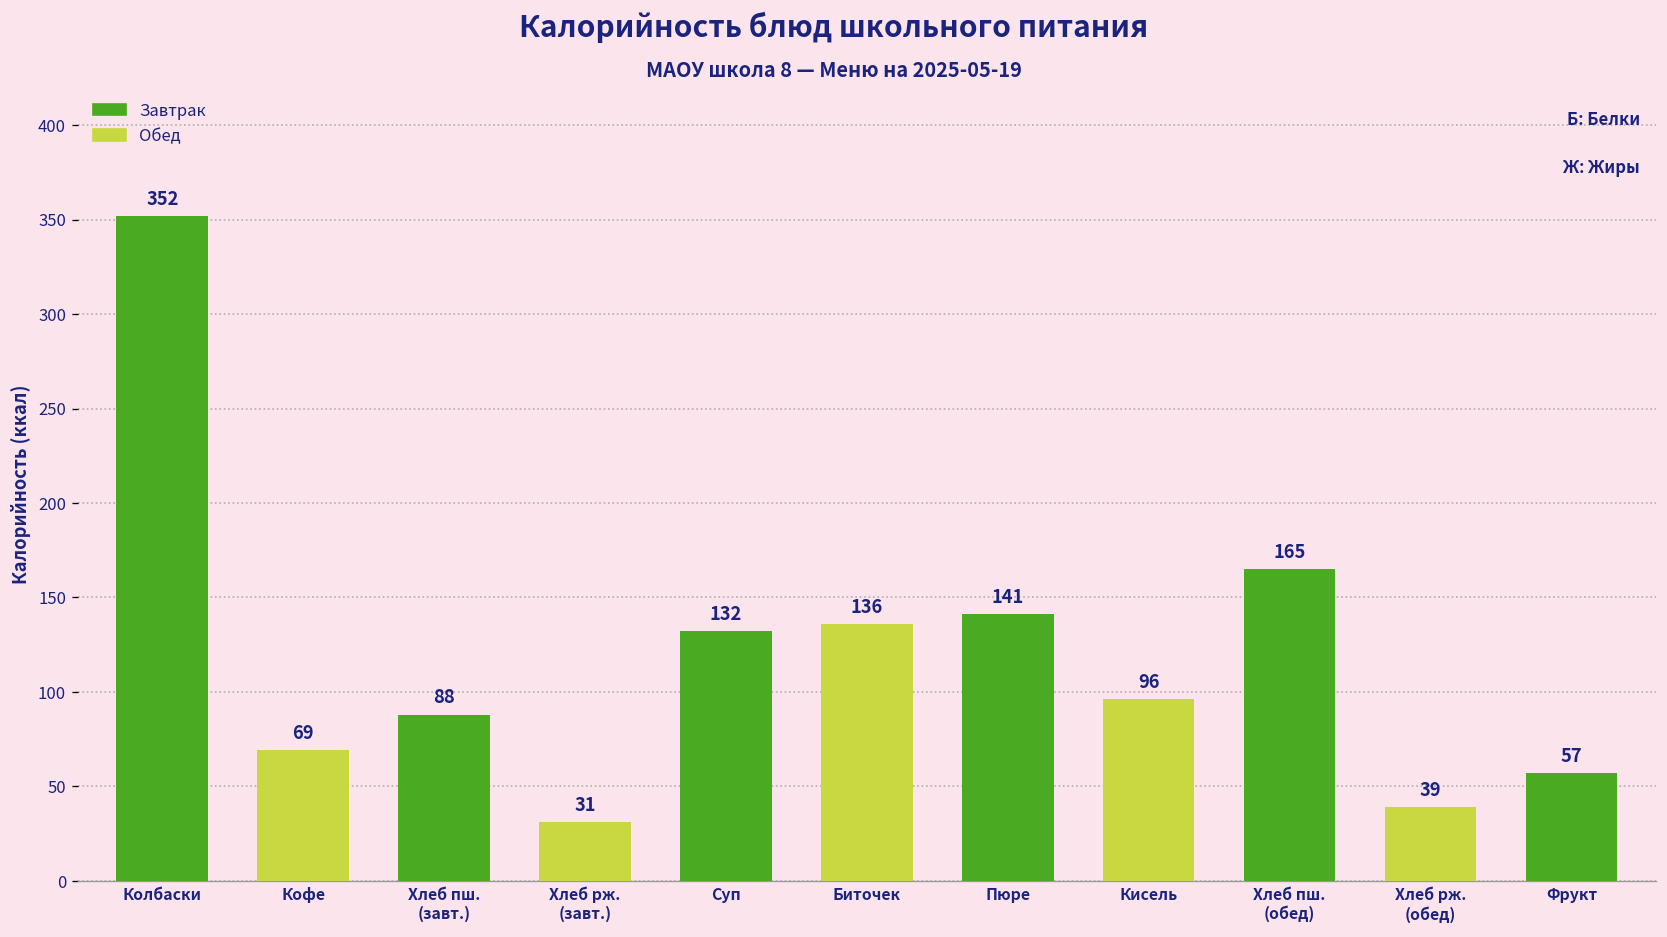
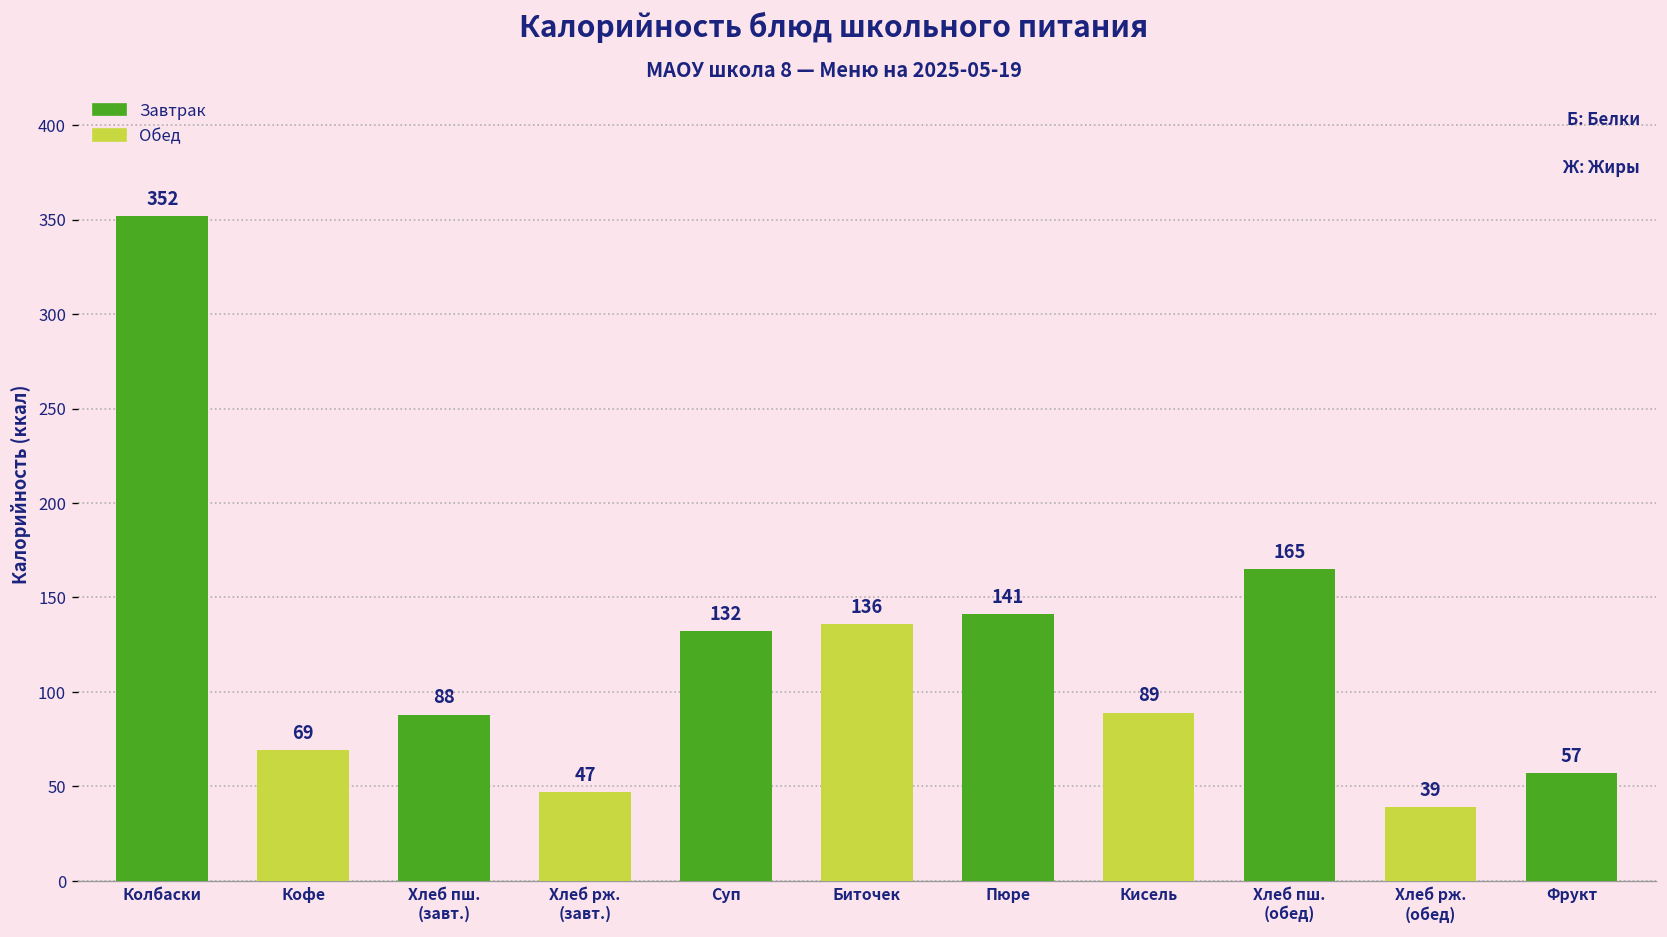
Хлеб рж. (завт.): 31 -> 47
Кисель: 96 -> 89
